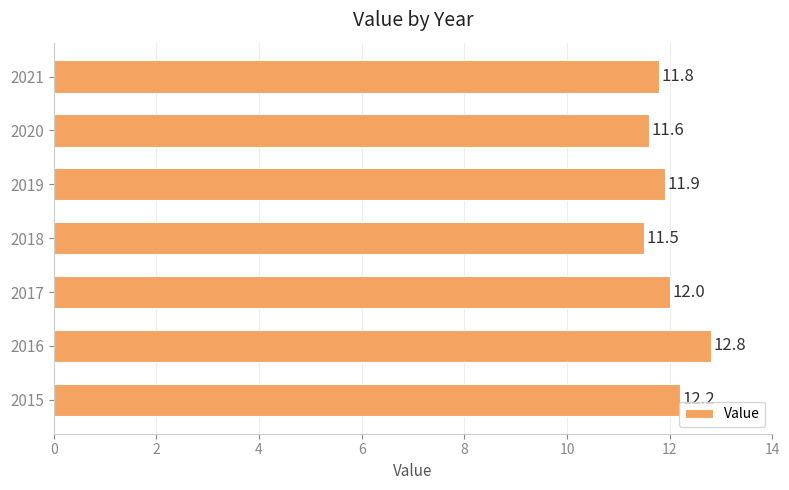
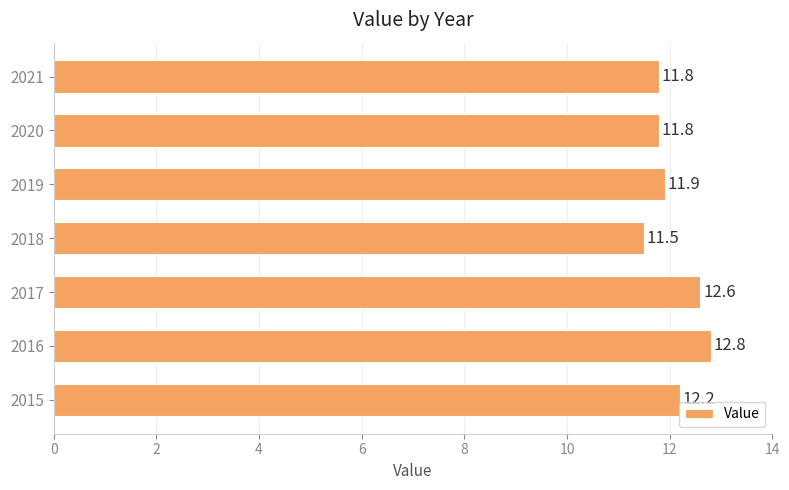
2020: 11.6 -> 11.8
2017: 12.0 -> 12.6
